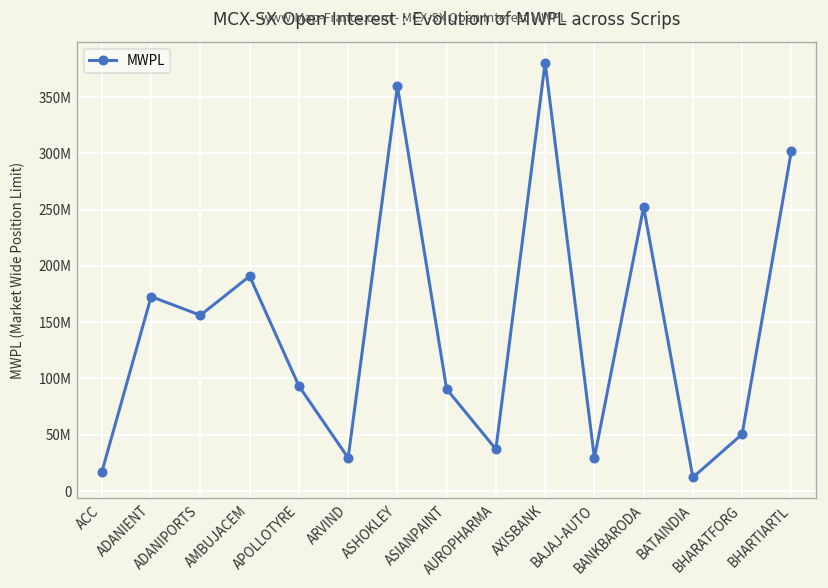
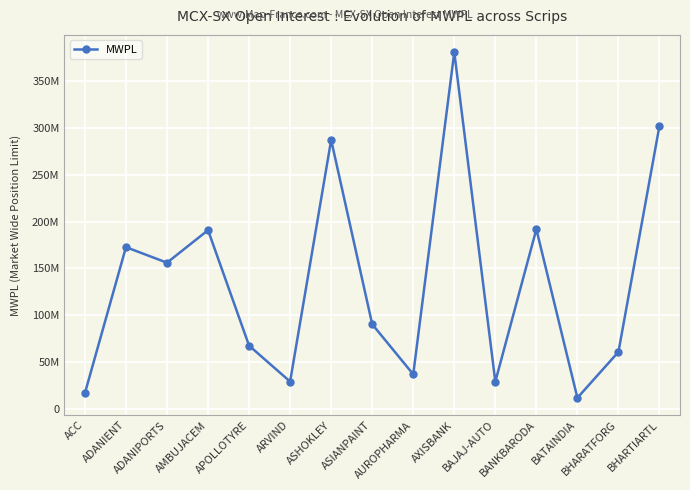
APOLLOTYRE: 90000000 -> 70000000
ASHOKLEY: 360000000 -> 290000000
BANKBARODA: 250000000 -> 190000000
BHARATFORG: 50000000 -> 60000000
